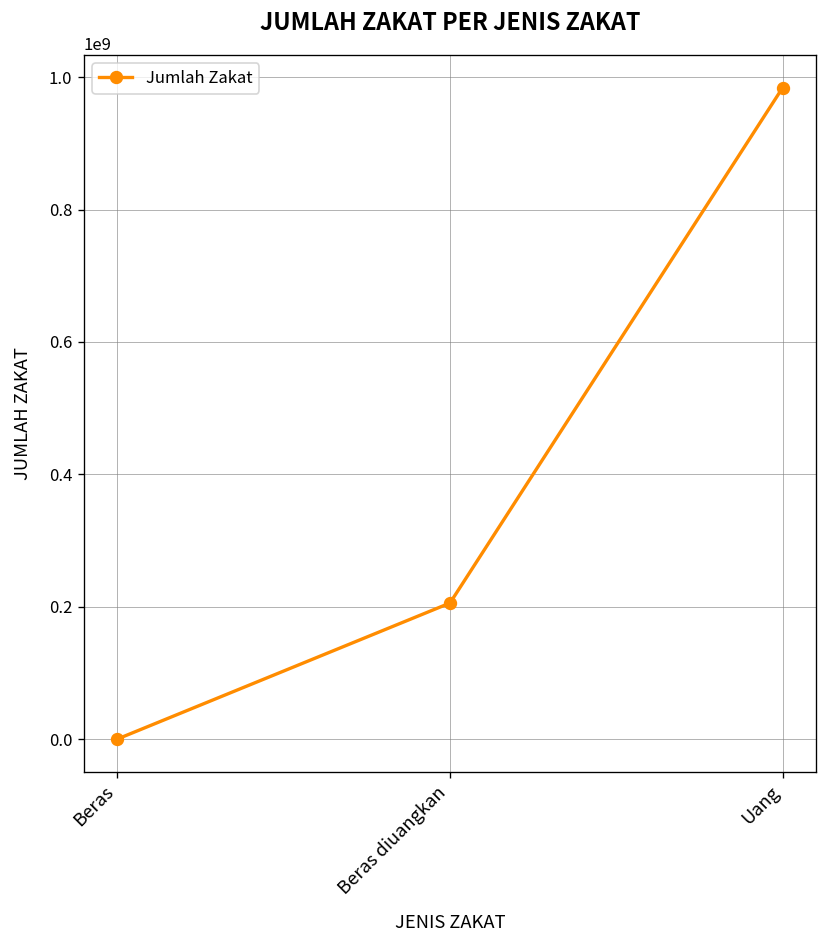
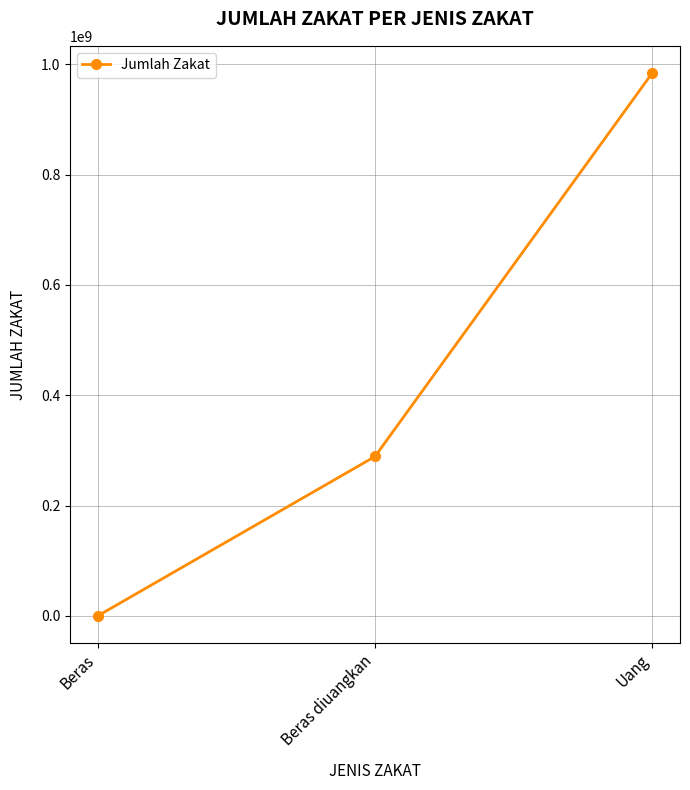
Beras diuangkan: 210000000 -> 290000000
